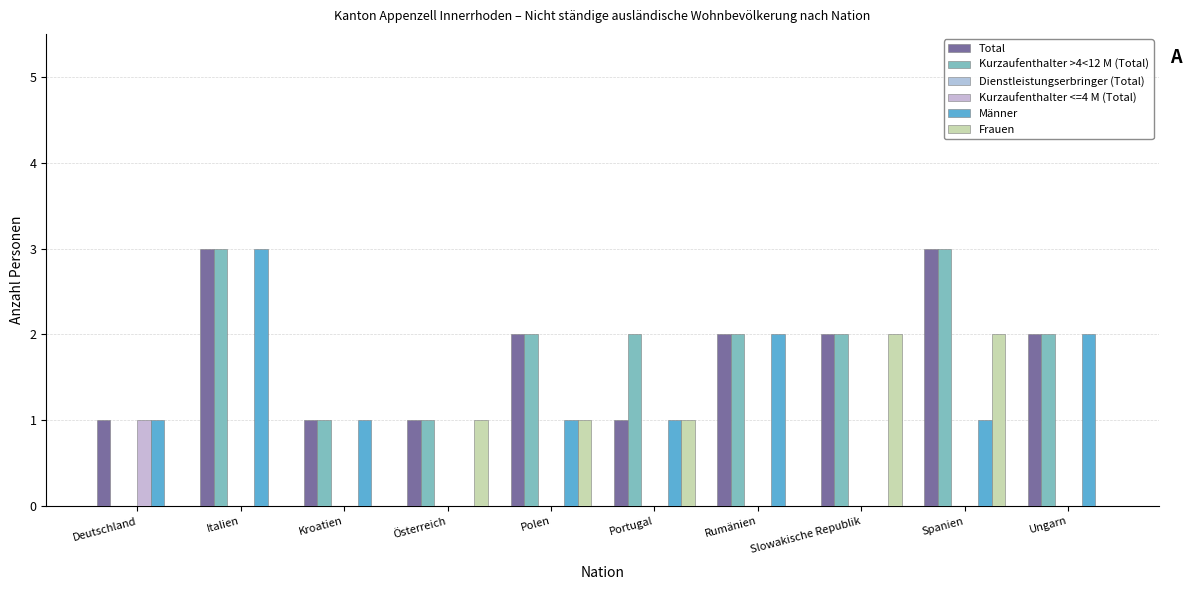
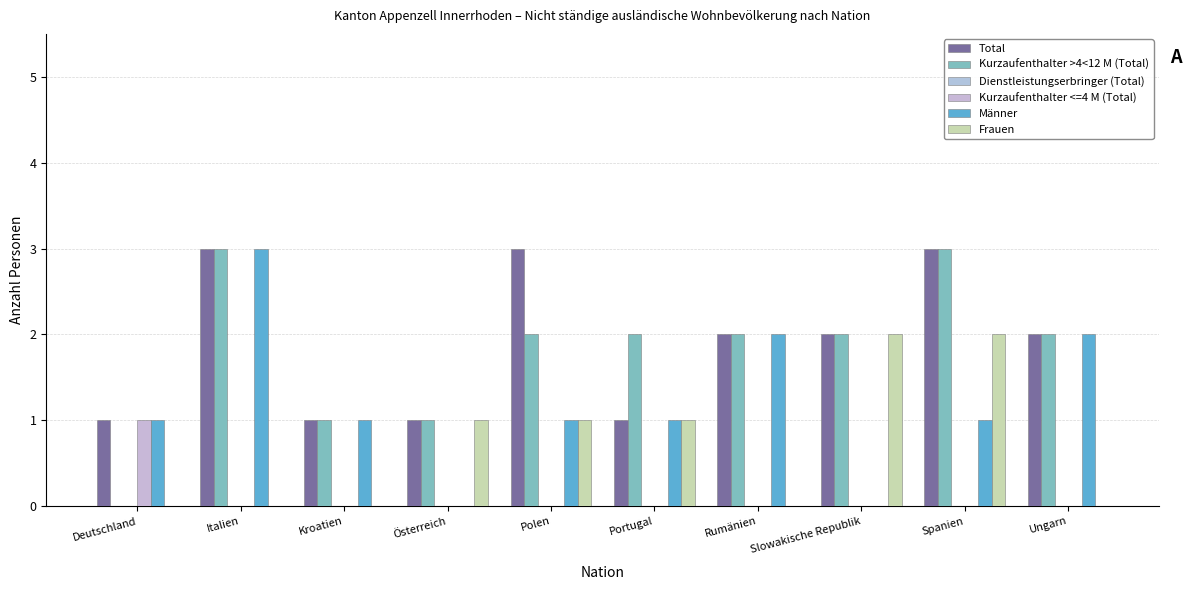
Total, Polen: 2 -> 3
